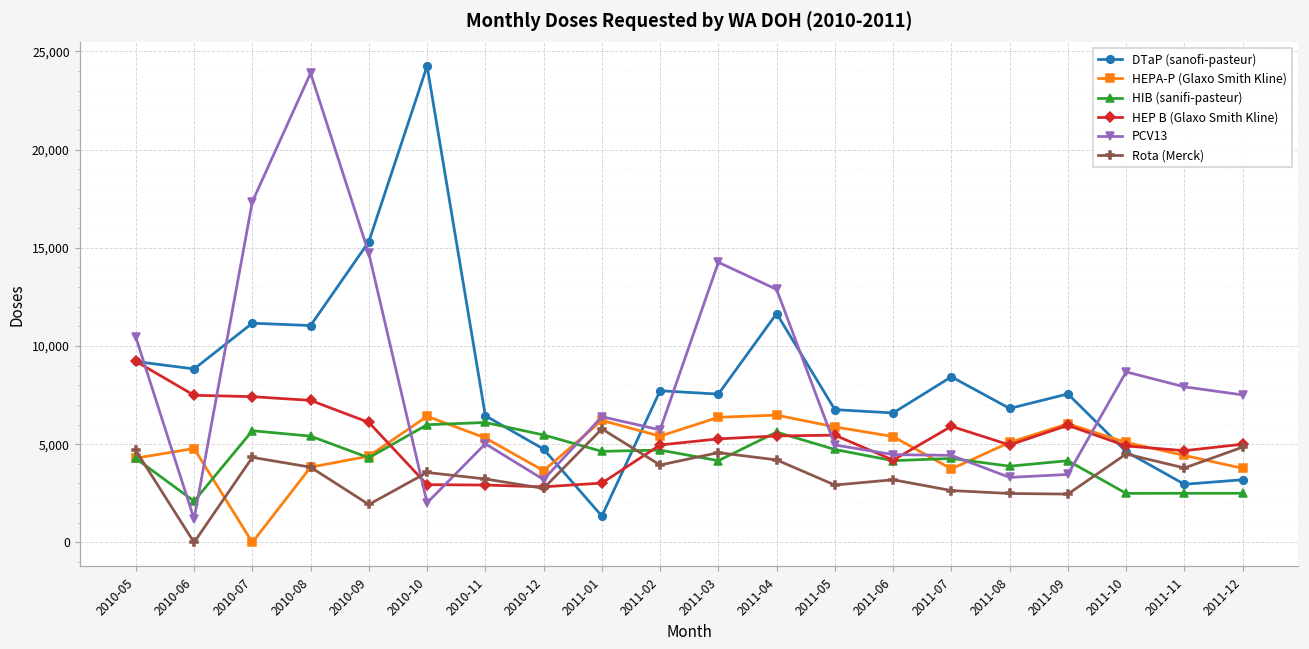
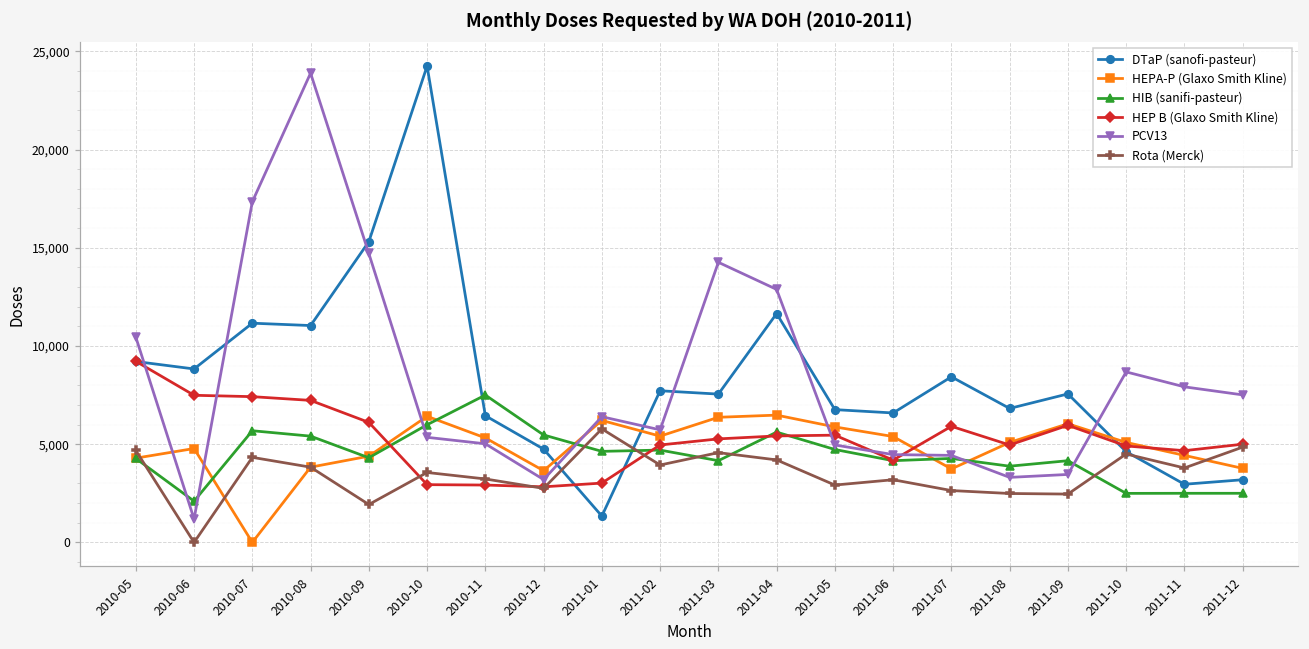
PCV13, 2010-10: 2,000 -> 5,400
HIB (sanifi-pasteur), 2010-11: 6,100 -> 7,500
